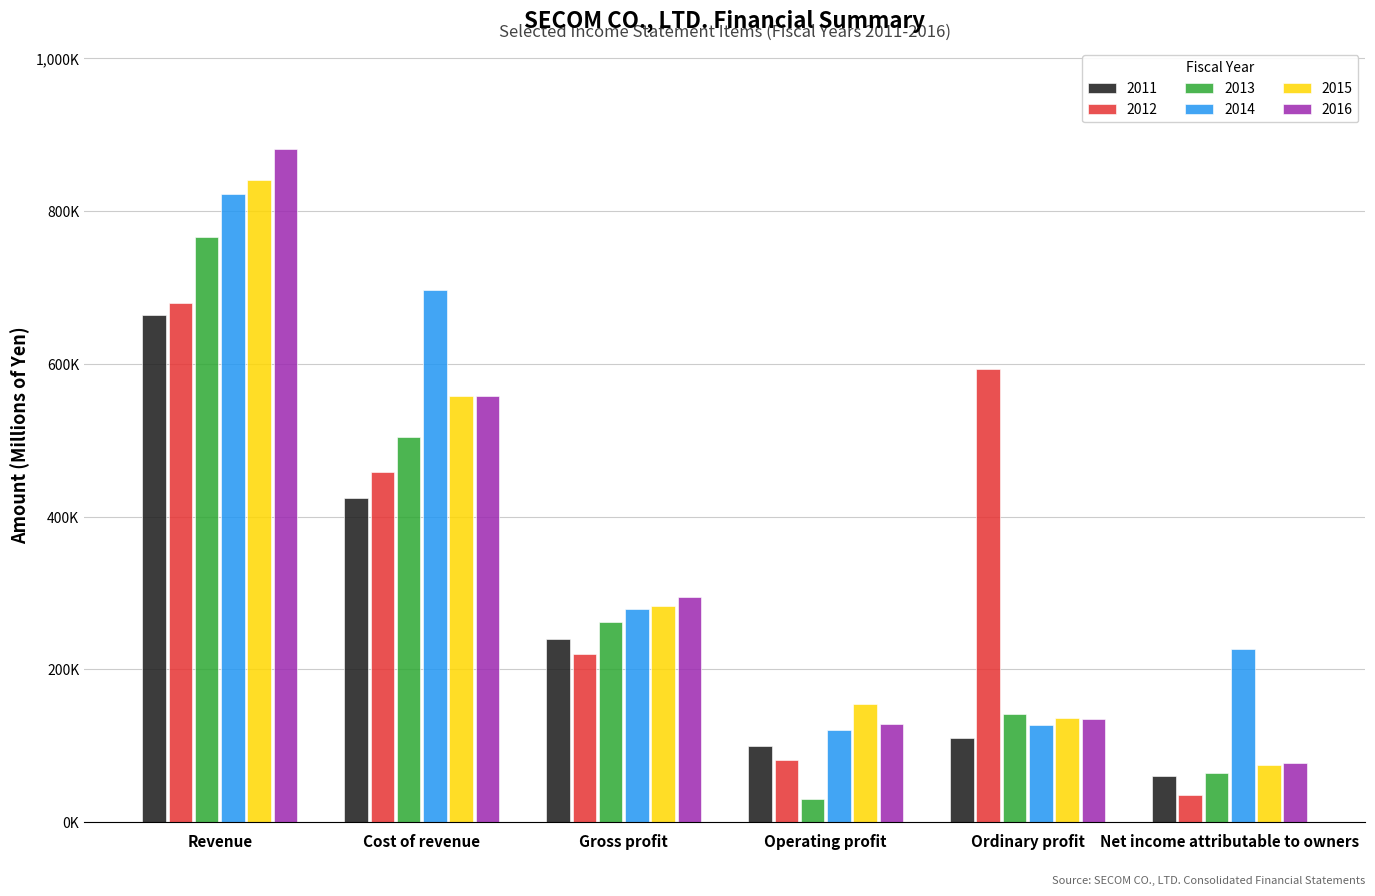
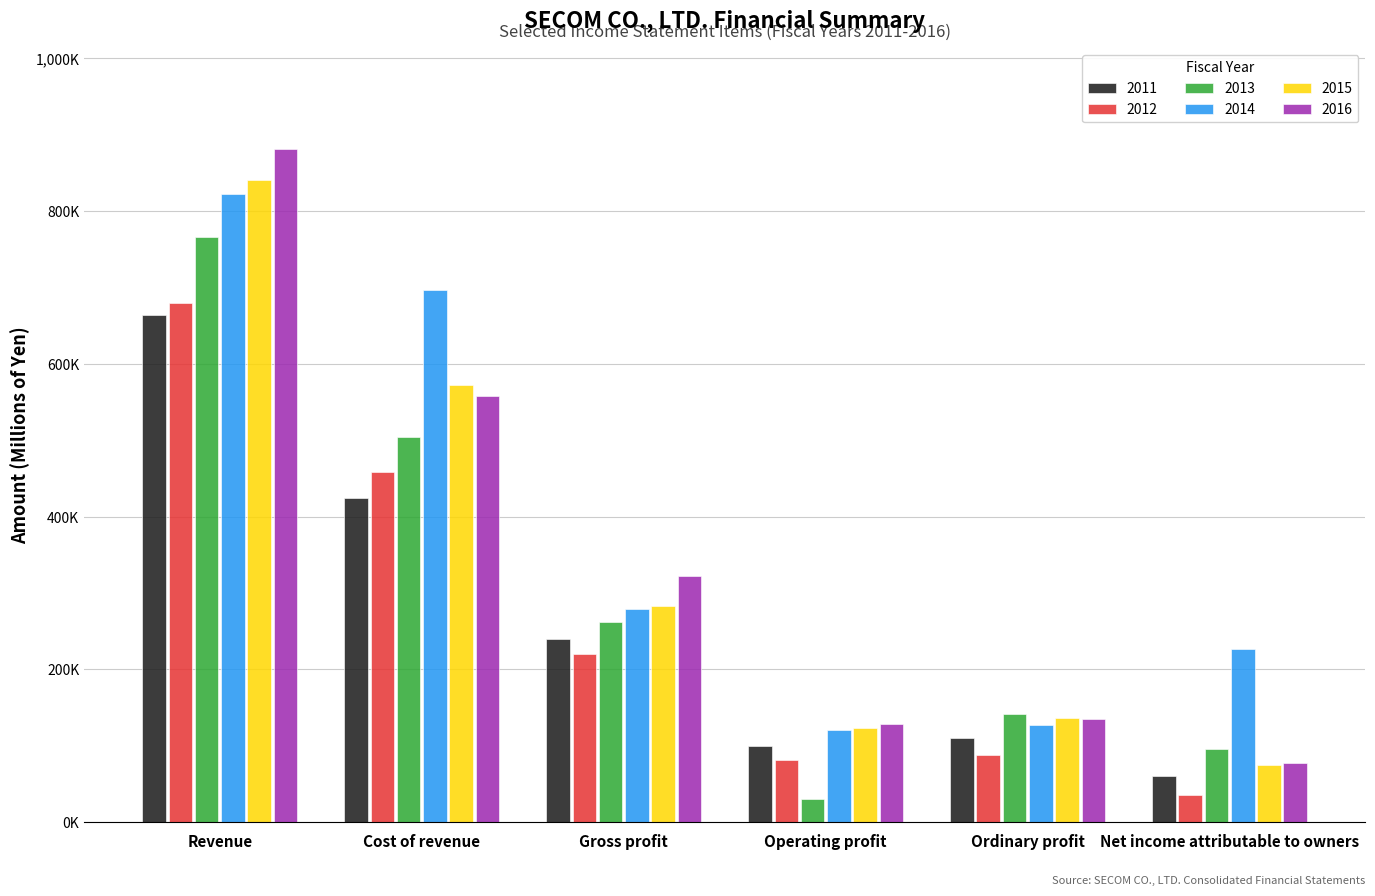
2015, Cost of revenue: 560,000 -> 570,000
2016, Gross profit: 290,000 -> 320,000
2015, Operating profit: 160,000 -> 120,000
2012, Ordinary profit: 590,000 -> 90,000
2013, Net income attributable to owners: 60,000 -> 100,000
